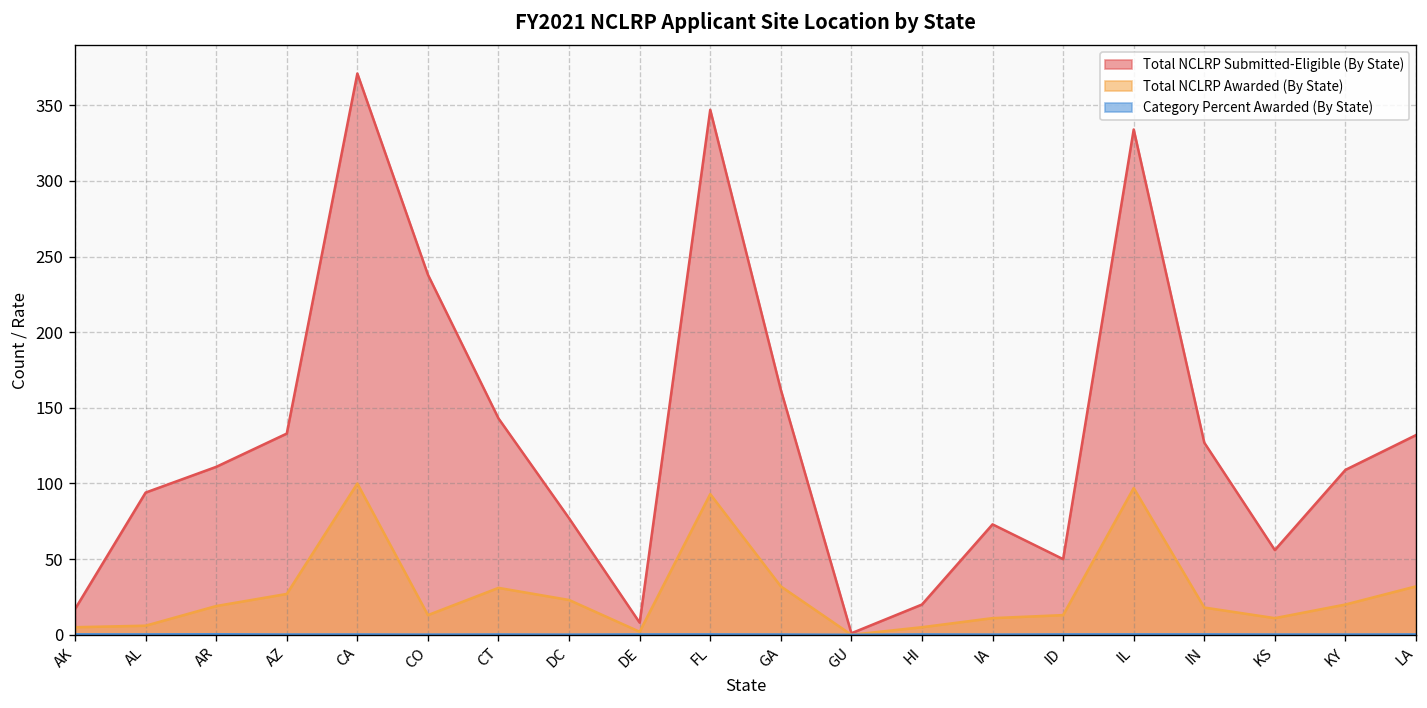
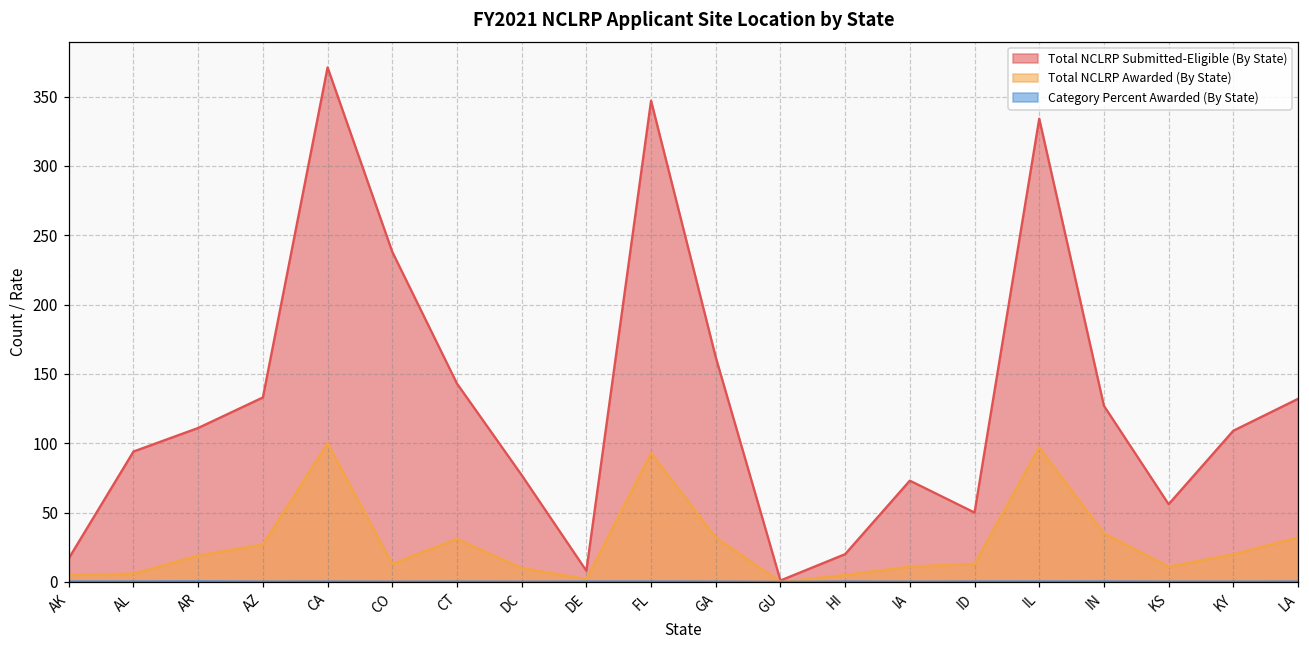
Total NCLRP Awarded (By State), DC: 23 -> 10
Total NCLRP Awarded (By State), IN: 18 -> 35
